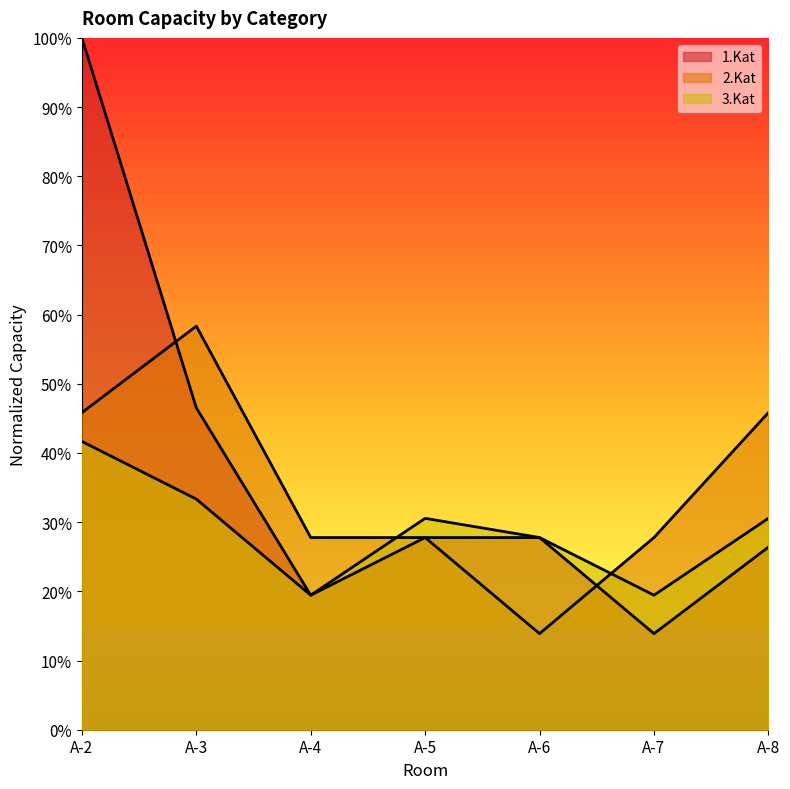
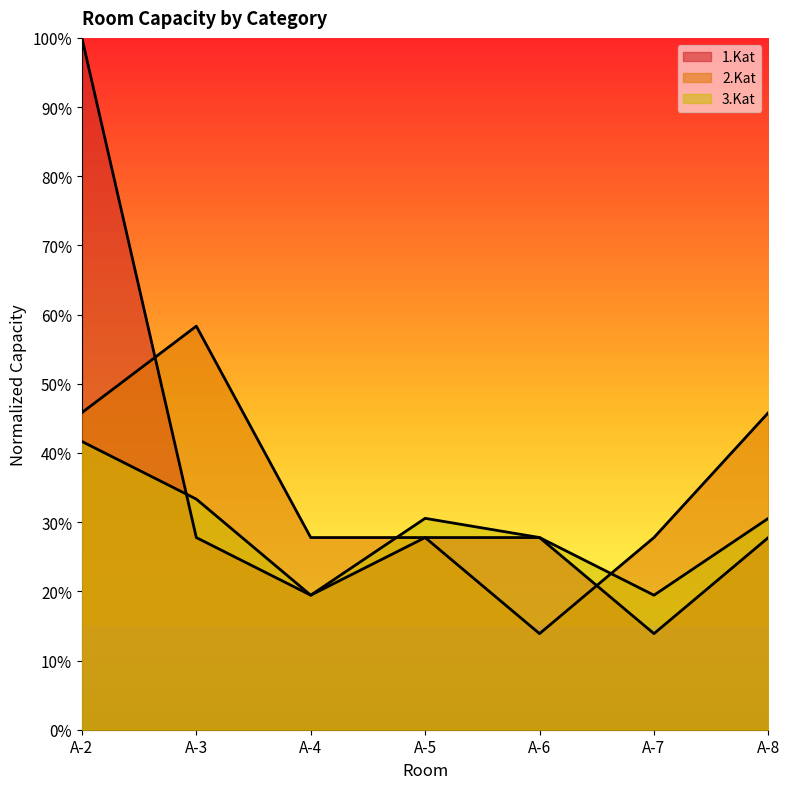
1.Kat, A-3: 47% -> 28%
1.Kat, A-8: 26% -> 28%
